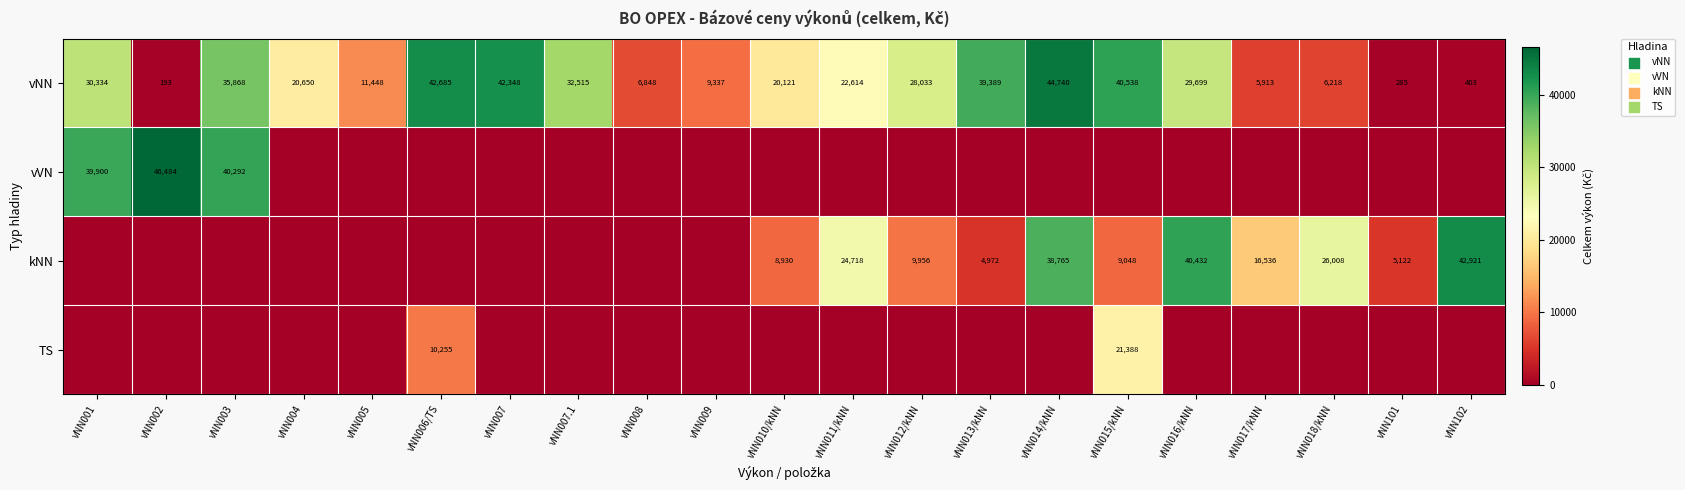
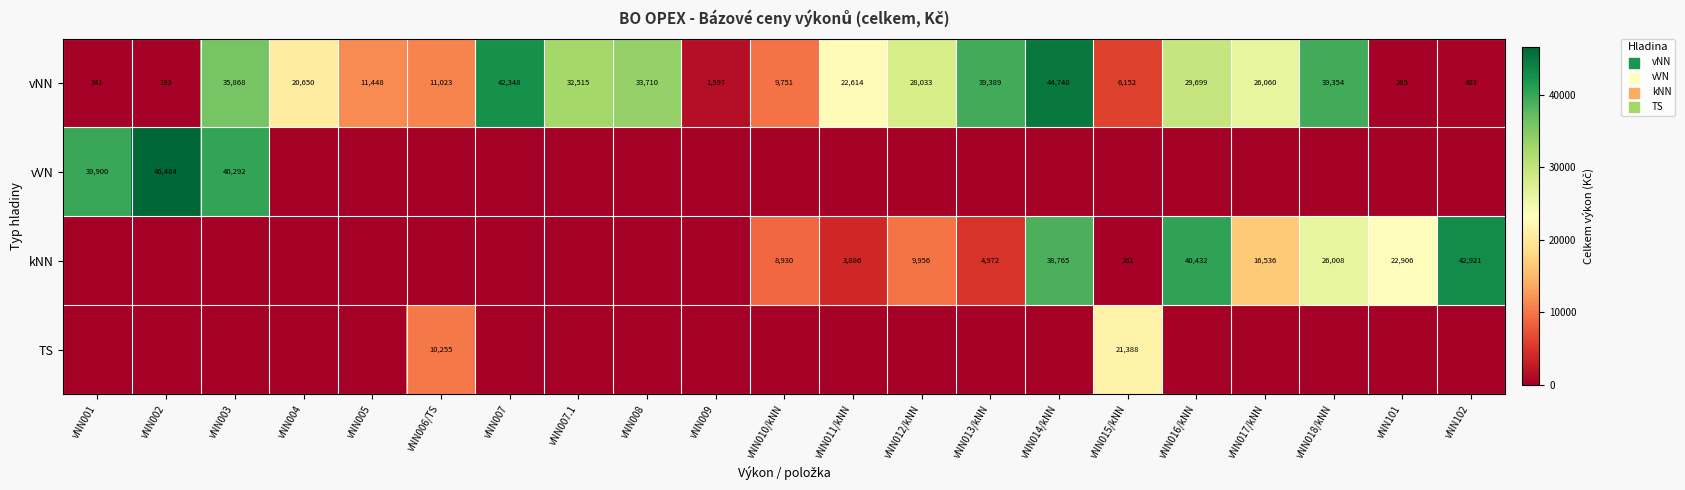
vNN, vNN001: 30,334 -> 341
vNN, vNN006/TS: 42,685 -> 11,023
vNN, vNN008: 6,848 -> 33,710
vNN, vNN009: 9,337 -> 1,597
vNN, vNN010/kNN: 20,121 -> 9,751
vNN, vNN015/kNN: 40,538 -> 6,152
vNN, vNN017/kNN: 5,913 -> 26,060
vNN, vNN018/kNN: 6,218 -> 39,354
kNN, vNN011/kNN: 24,718 -> 3,886
kNN, vNN015/kNN: 9,048 -> 261
kNN, vNN101: 5,122 -> 22,906
